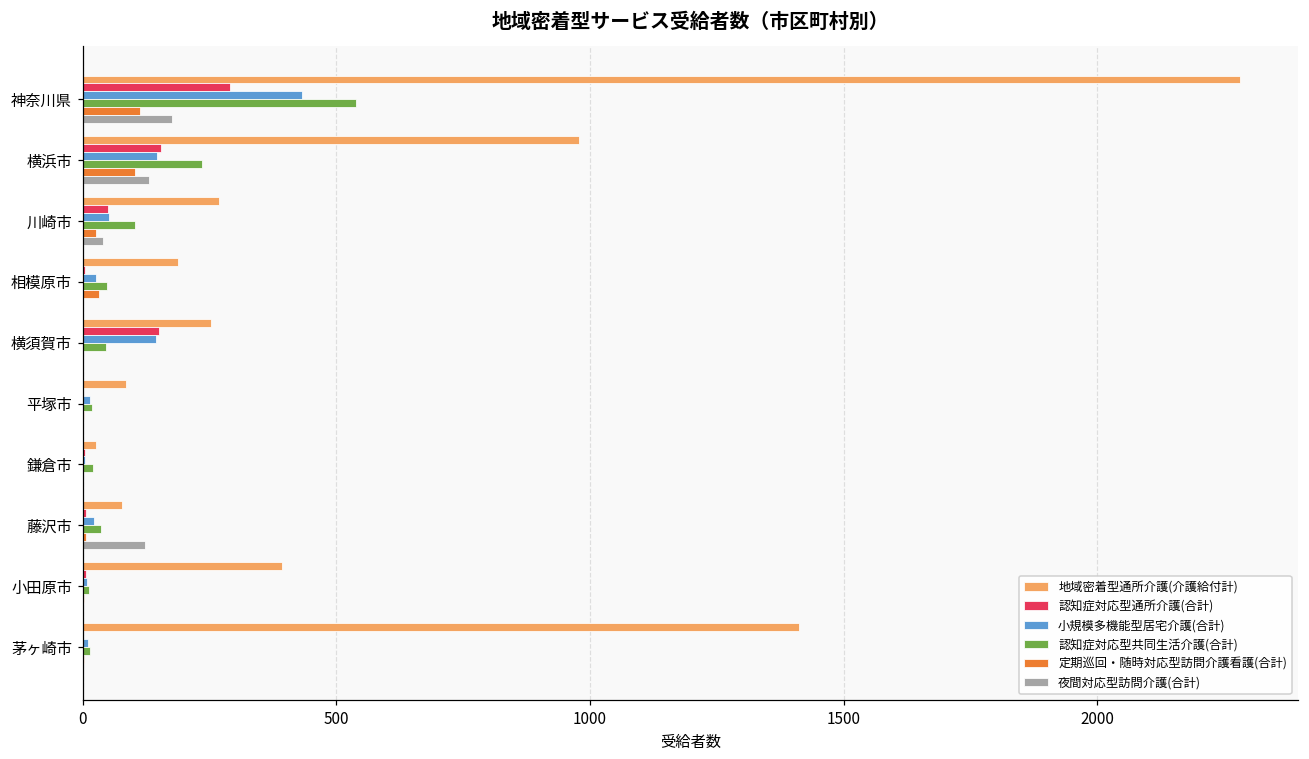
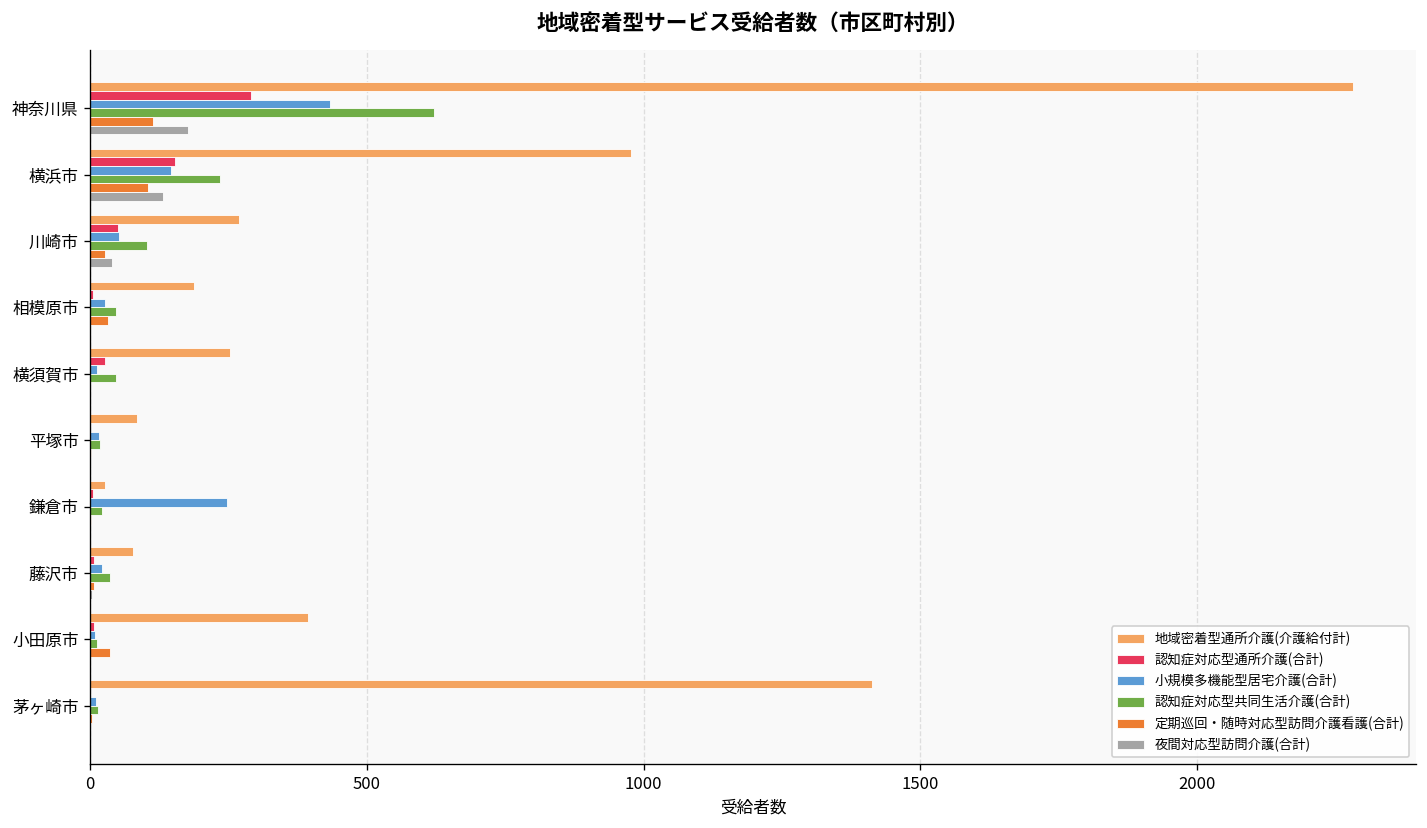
認知症対応型共同生活介護(合計), 神奈川県: 540 -> 620
認知症対応型通所介護(合計), 横須賀市: 150 -> 30
小規模多機能型居宅介護(合計), 横須賀市: 140 -> 10
小規模多機能型居宅介護(合計), 鎌倉市: 0 -> 250
夜間対応型訪問介護(合計), 藤沢市: 120 -> 0
定期巡回・随時対応型訪問介護看護(合計), 小田原市: 0 -> 40
